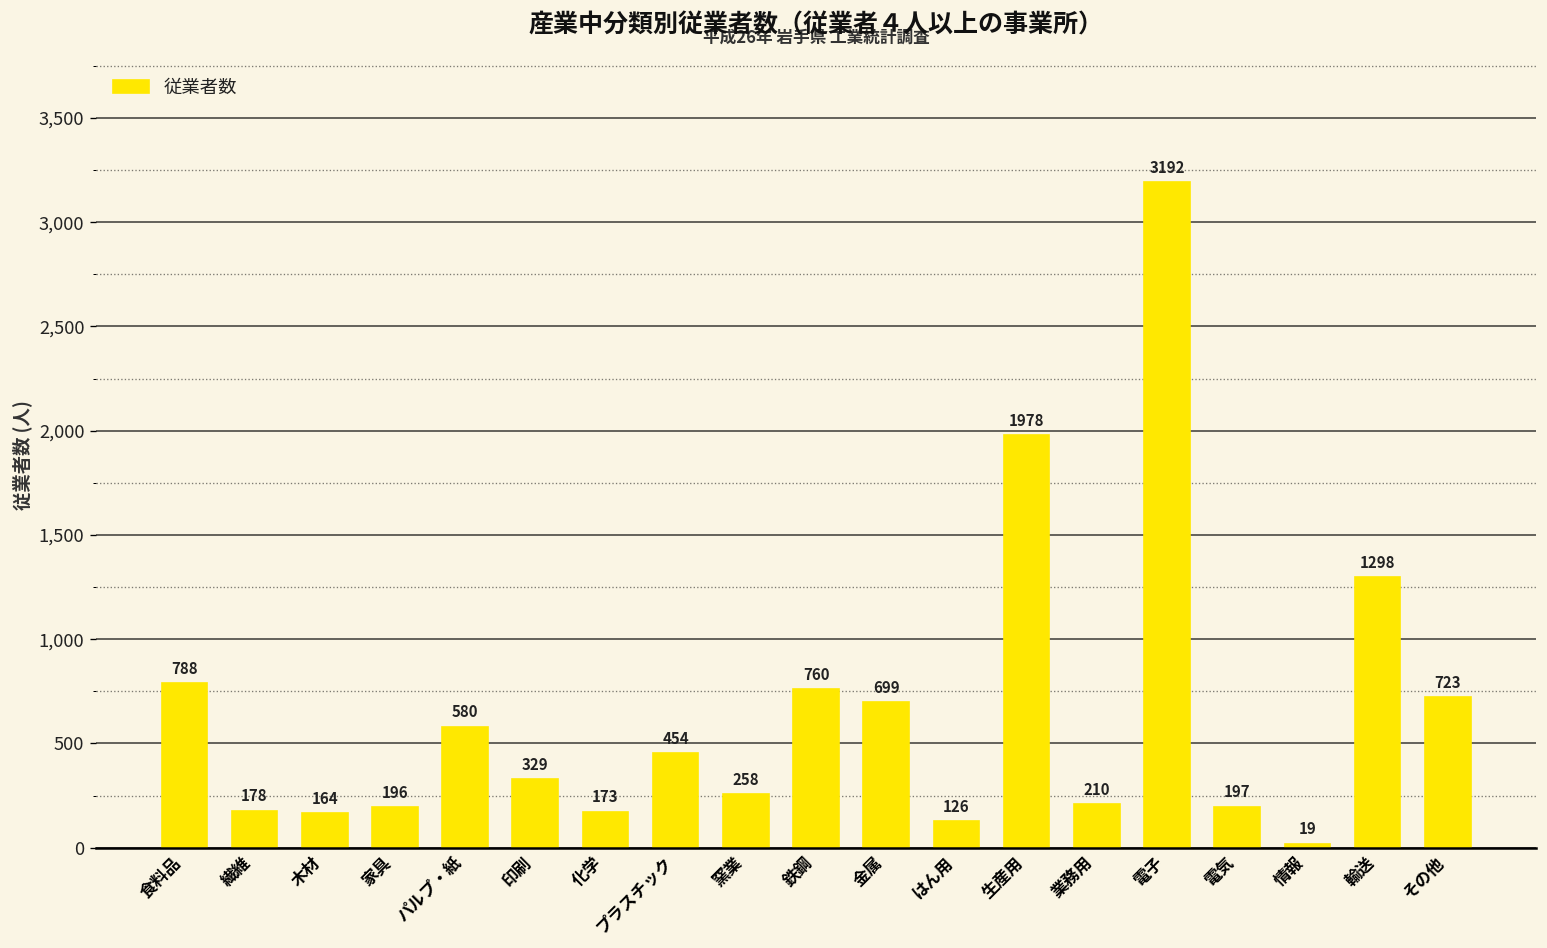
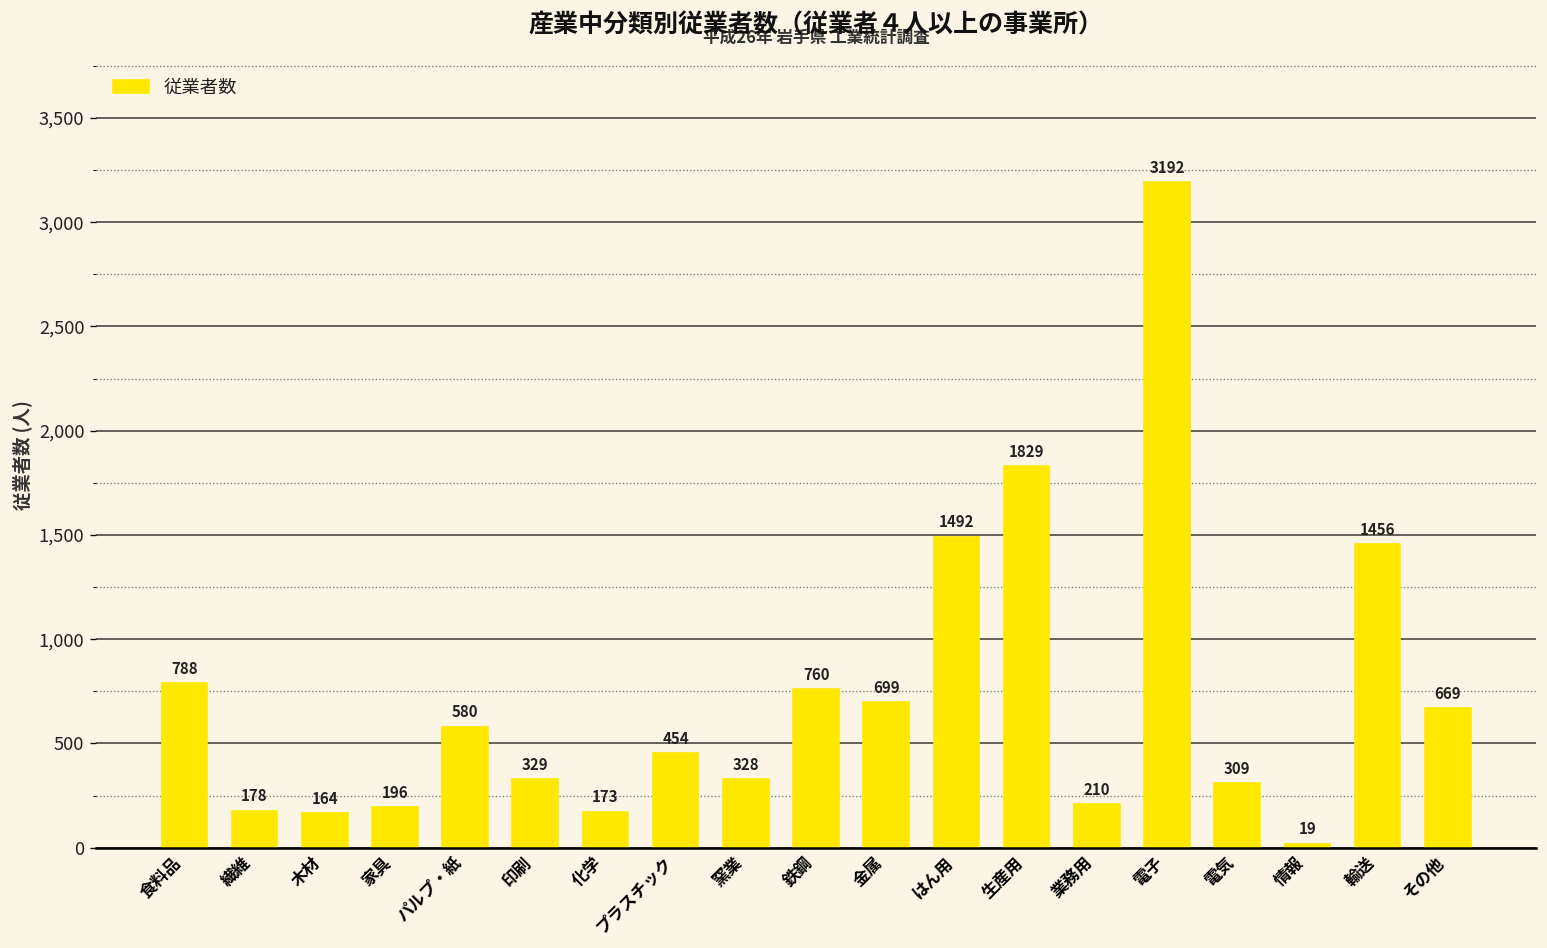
窯業: 258 -> 328
はん用: 126 -> 1492
生産用: 1978 -> 1829
電気: 197 -> 309
輸送: 1298 -> 1456
その他: 723 -> 669
